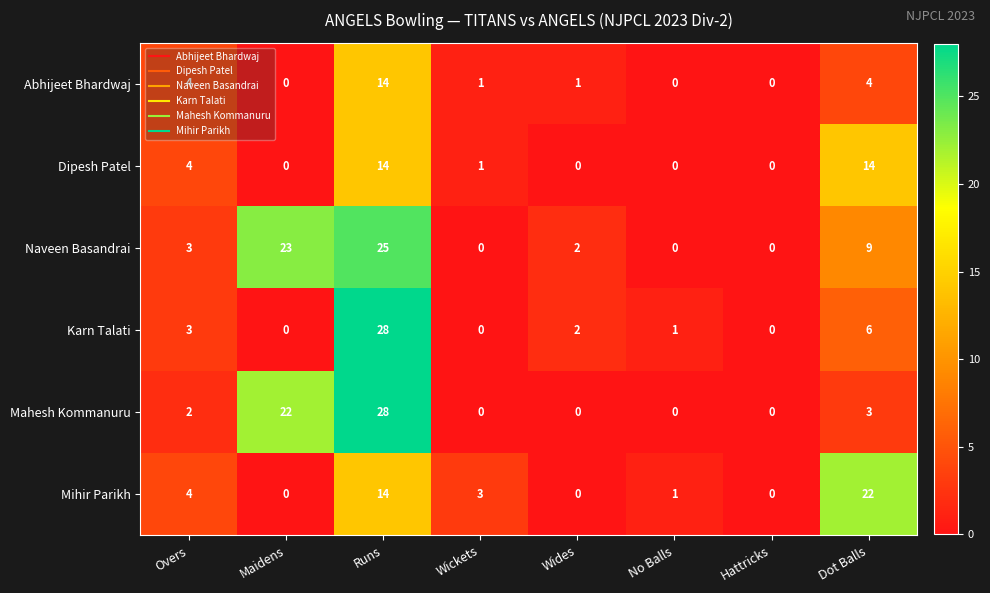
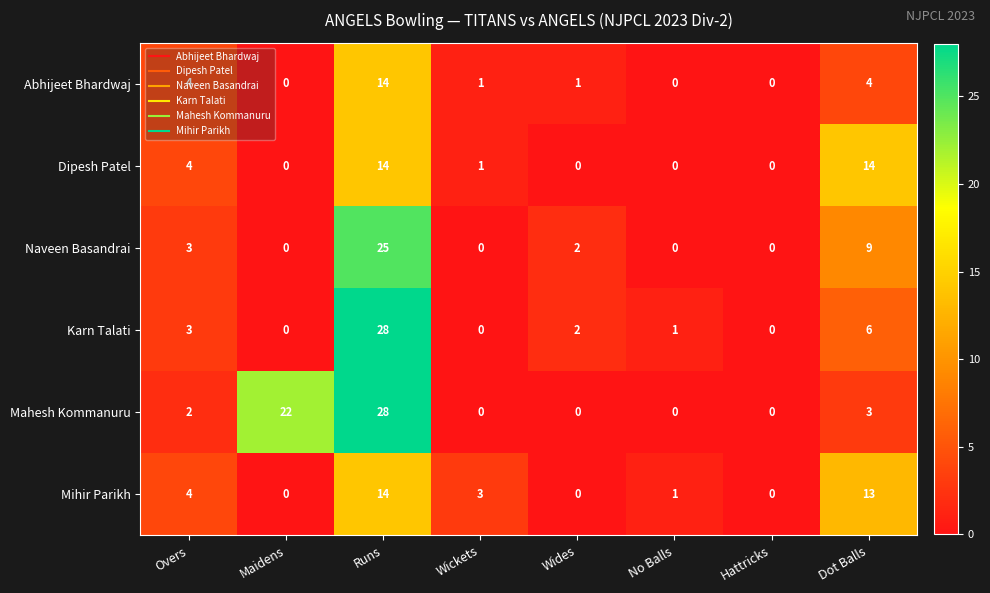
Naveen Basandrai, Maidens: 23 -> 0
Mihir Parikh, Dot Balls: 22 -> 13
